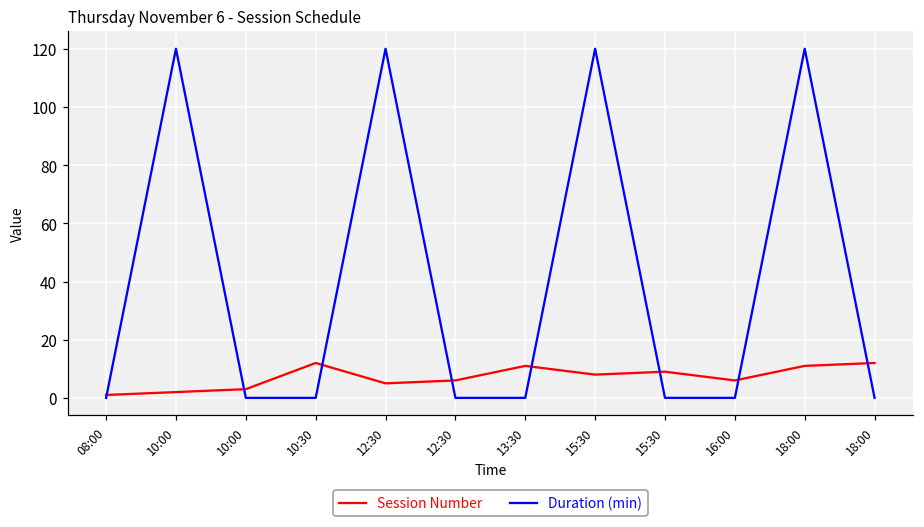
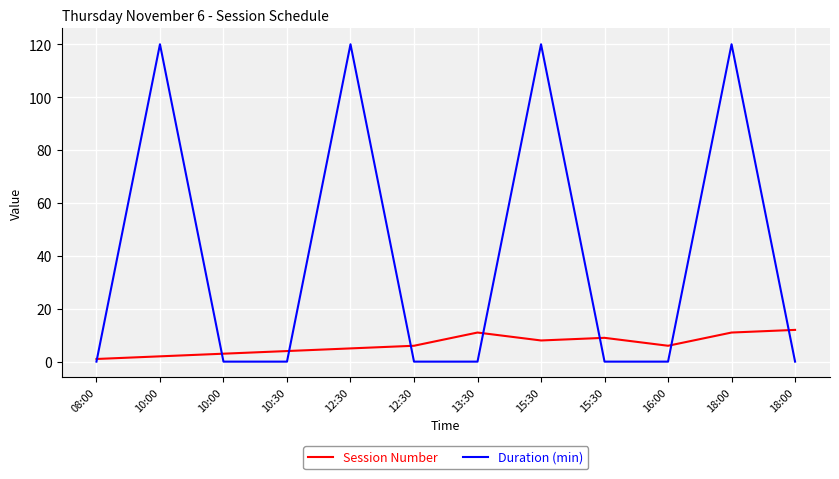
Session Number, 10:30: 12 -> 4
